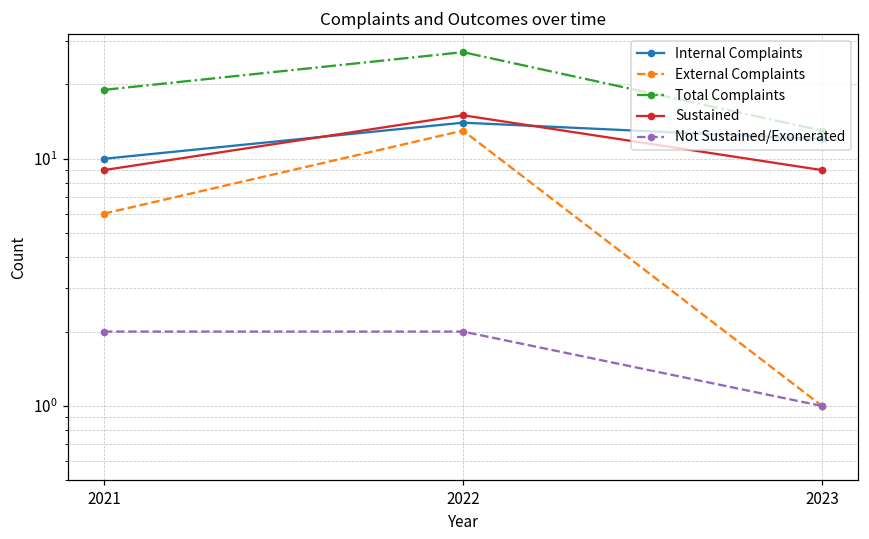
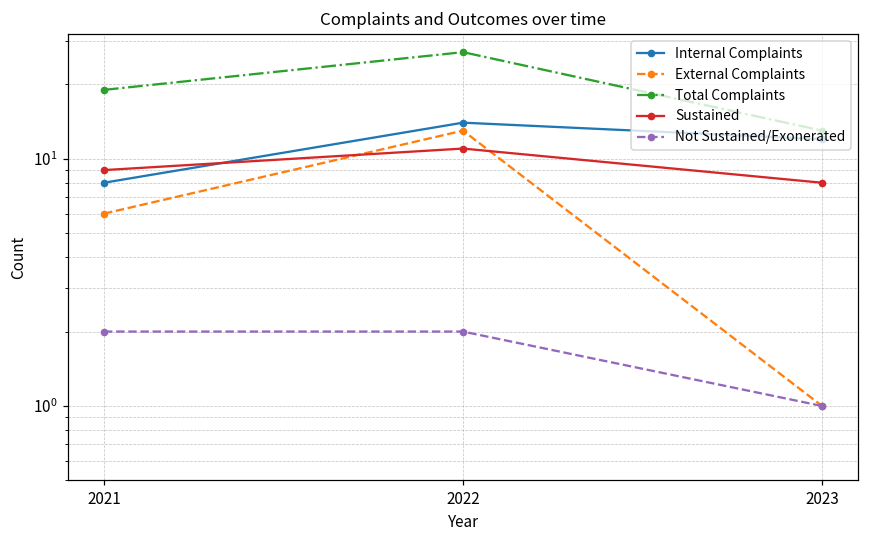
Internal Complaints, 2021: 10 -> 8
Sustained, 2022: 15 -> 11
Sustained, 2023: 9 -> 8
